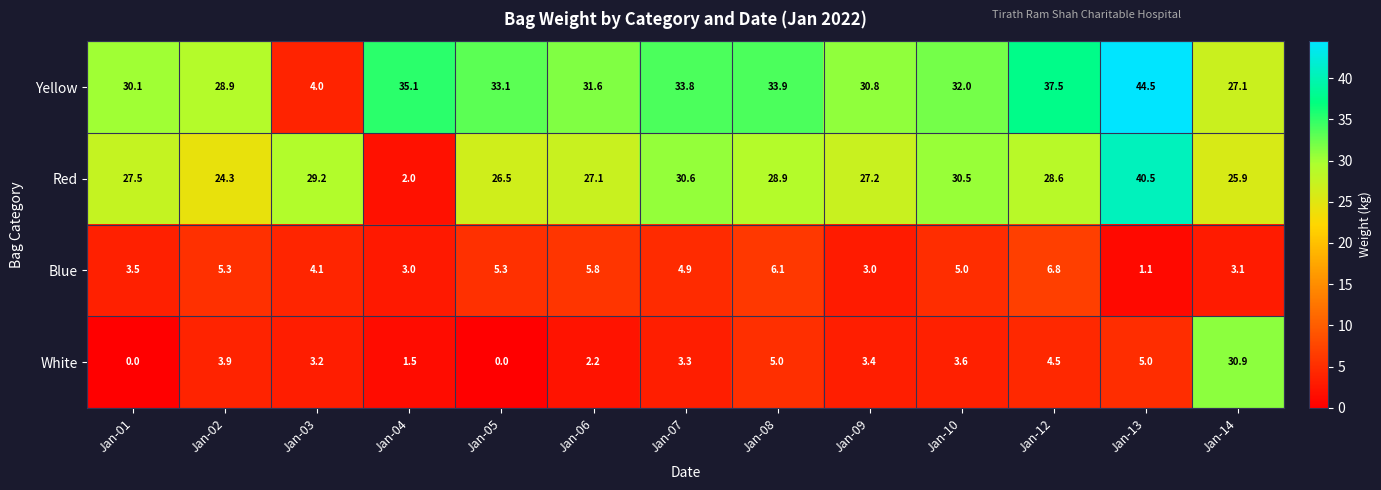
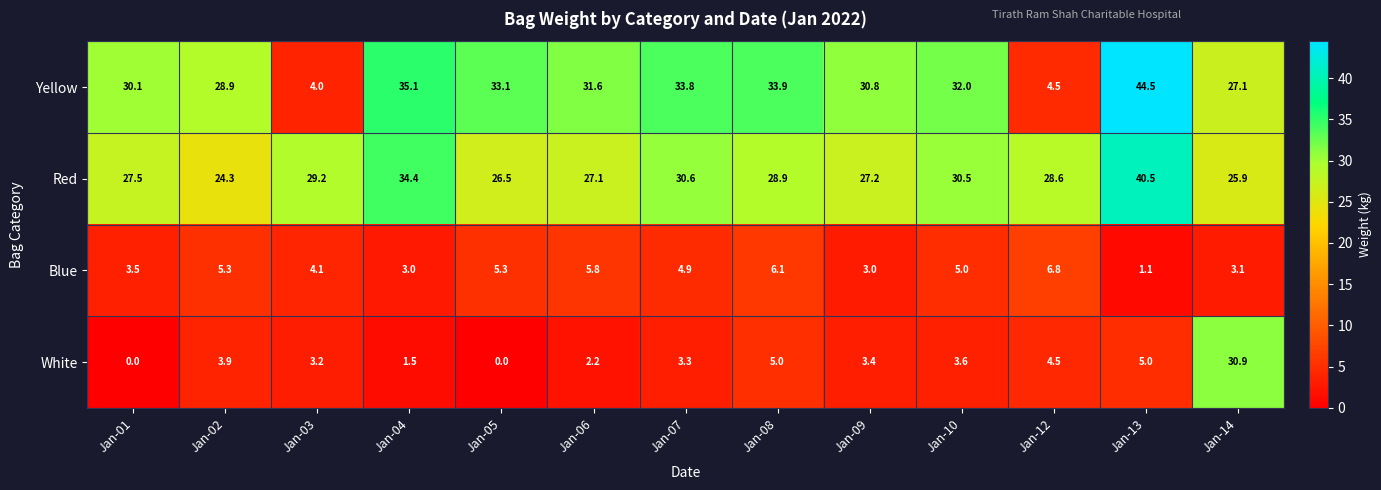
Yellow, Jan-12: 37.5 -> 4.5
Red, Jan-04: 2.0 -> 34.4
